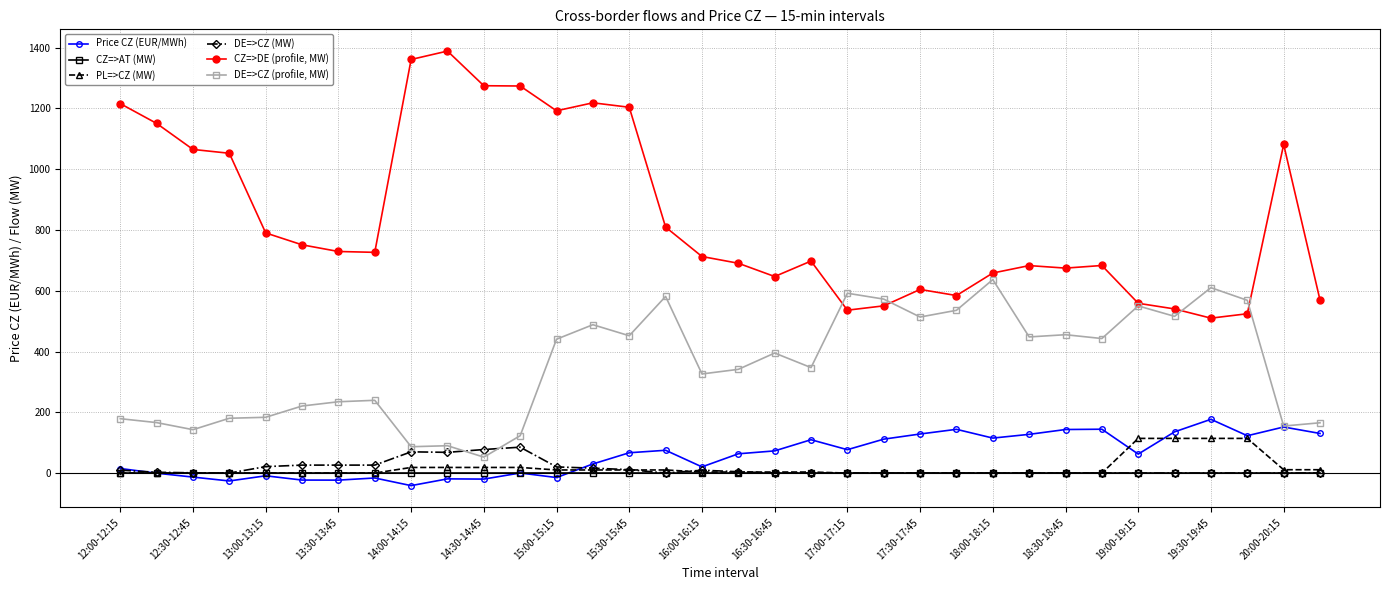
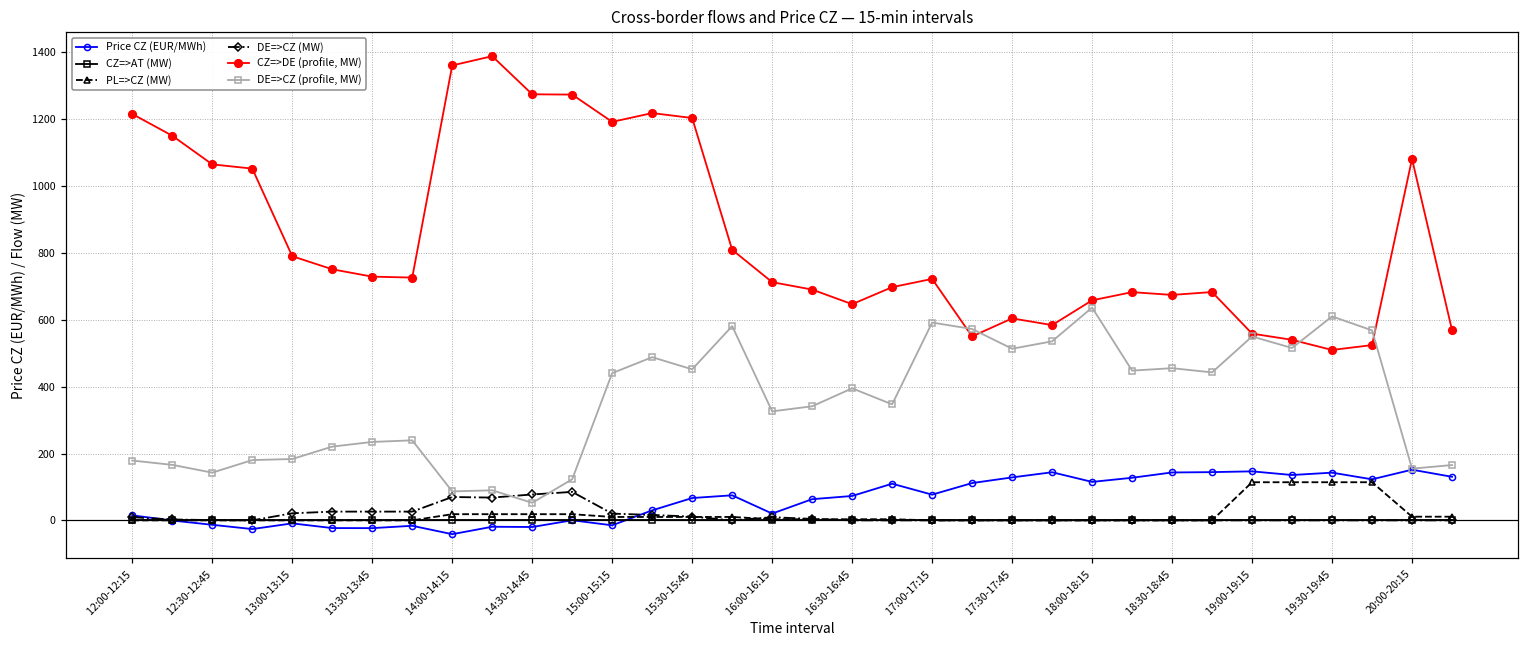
CZ=>DE (profile, MW), 17:00-17:15: 540 -> 720
Price CZ (EUR/MWh), 19:00-19:15: 60 -> 150
Price CZ (EUR/MWh), 19:30-19:45: 180 -> 140
